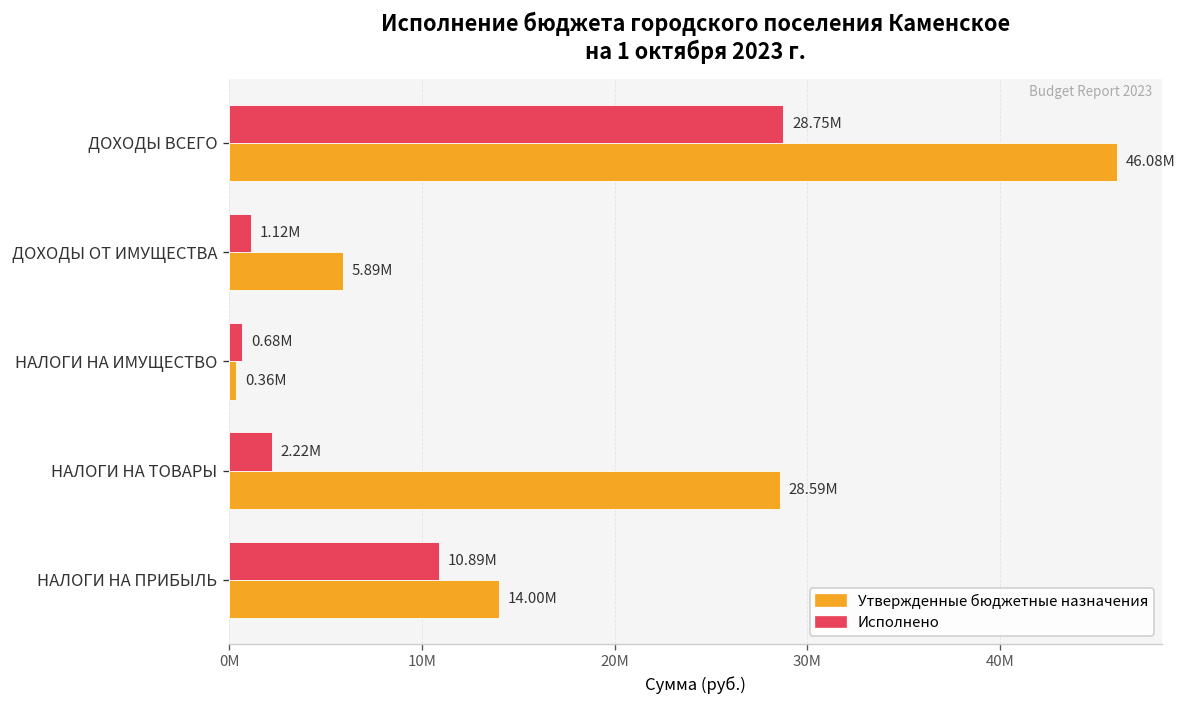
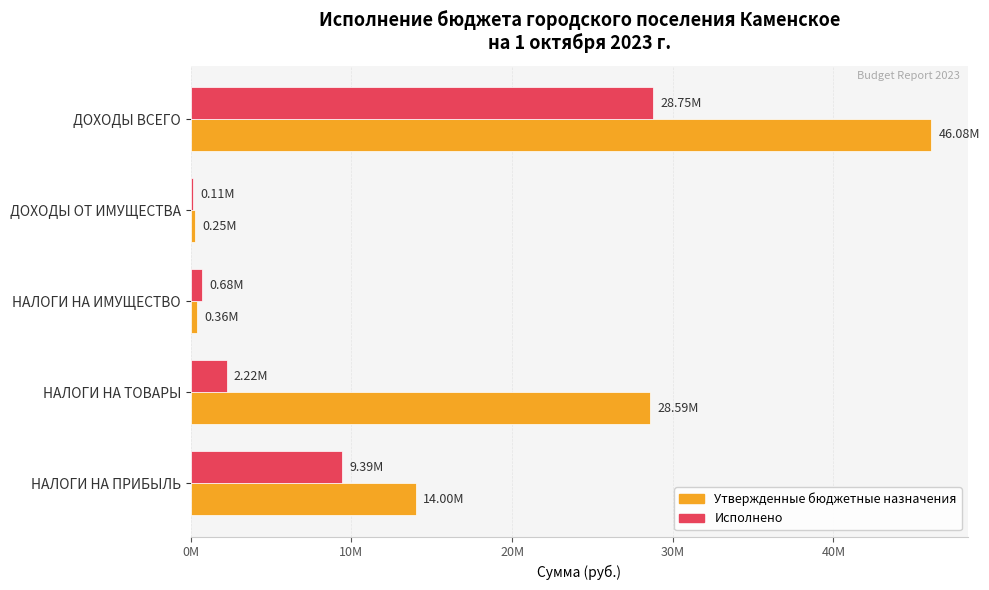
Исполнено, ДОХОДЫ ОТ ИМУЩЕСТВА: 1.12M -> 0.11M
Утвержденные бюджетные назначения, ДОХОДЫ ОТ ИМУЩЕСТВА: 5.89M -> 0.25M
Исполнено, НАЛОГИ НА ПРИБЫЛЬ: 10.89M -> 9.39M
